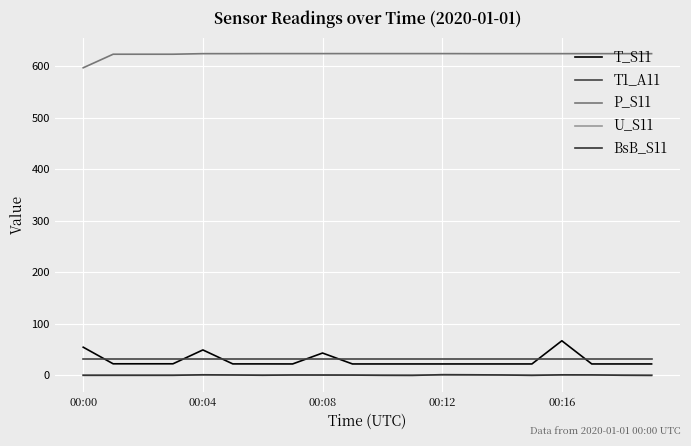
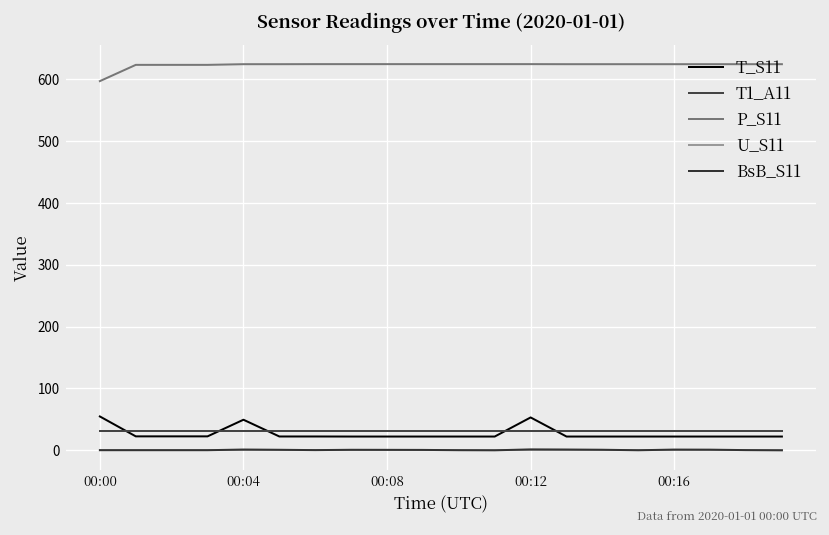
T_S11, 00:08: 40 -> 20
T_S11, 00:12: 20 -> 50
T_S11, 00:16: 70 -> 20
